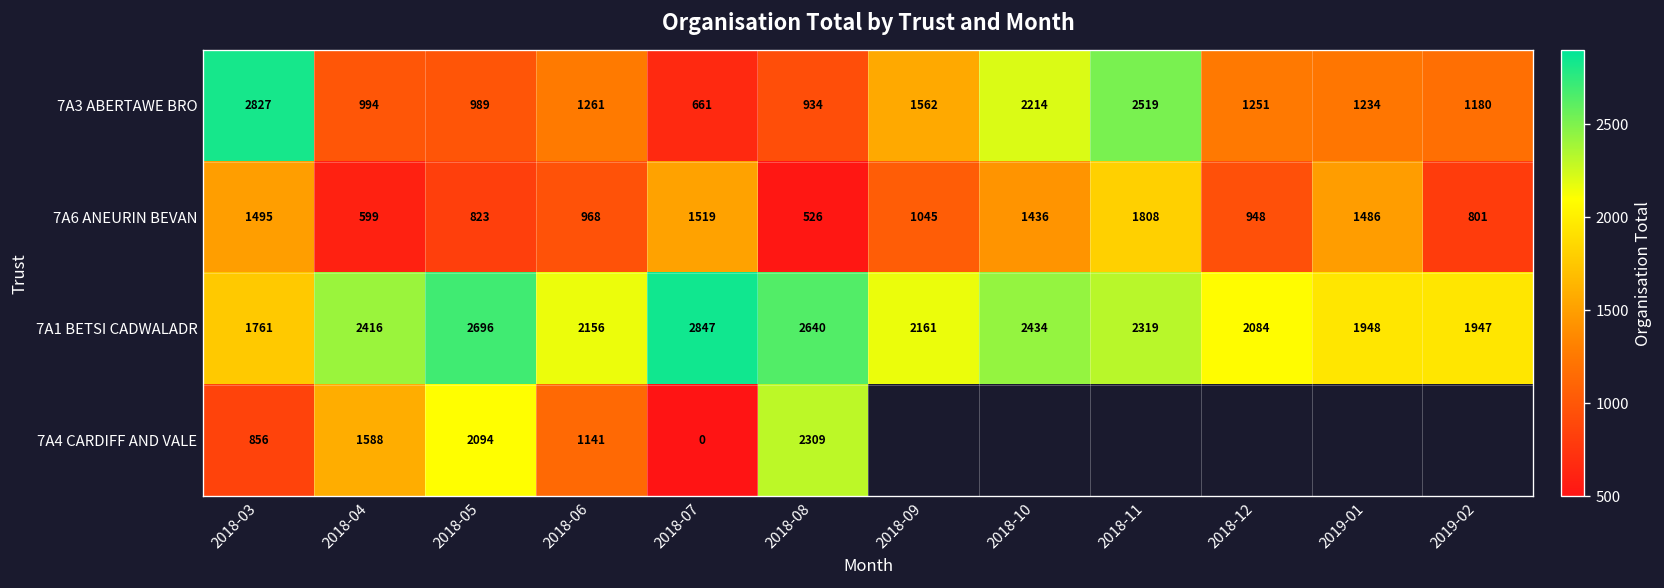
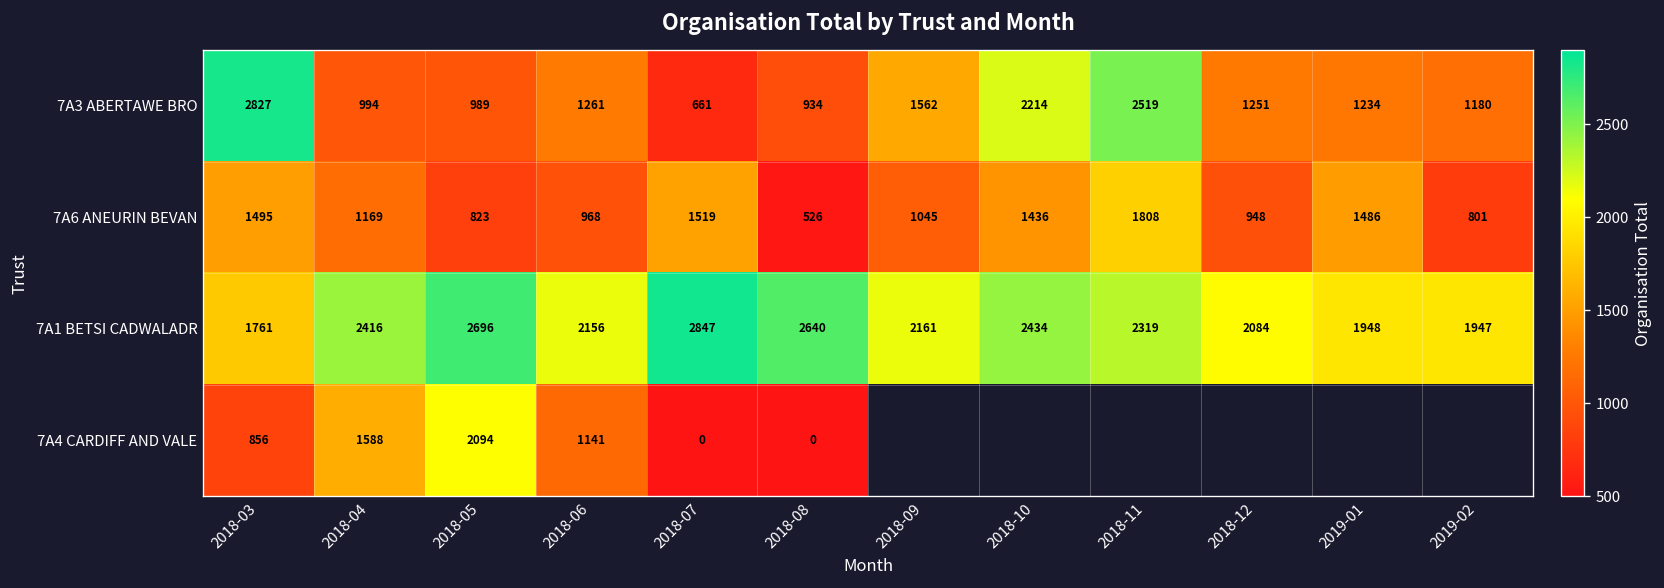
7A6 ANEURIN BEVAN, 2018-04: 599 -> 1169
7A4 CARDIFF AND VALE, 2018-08: 2309 -> 0
